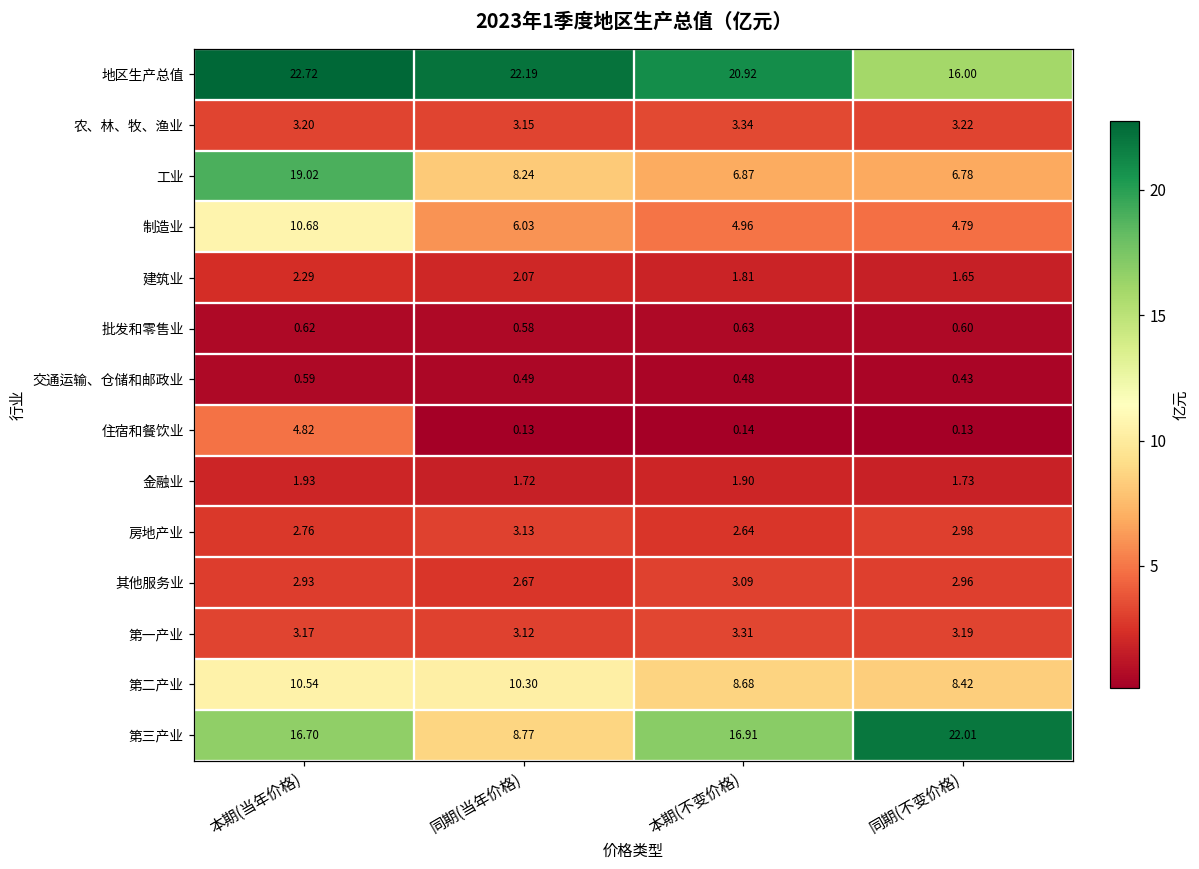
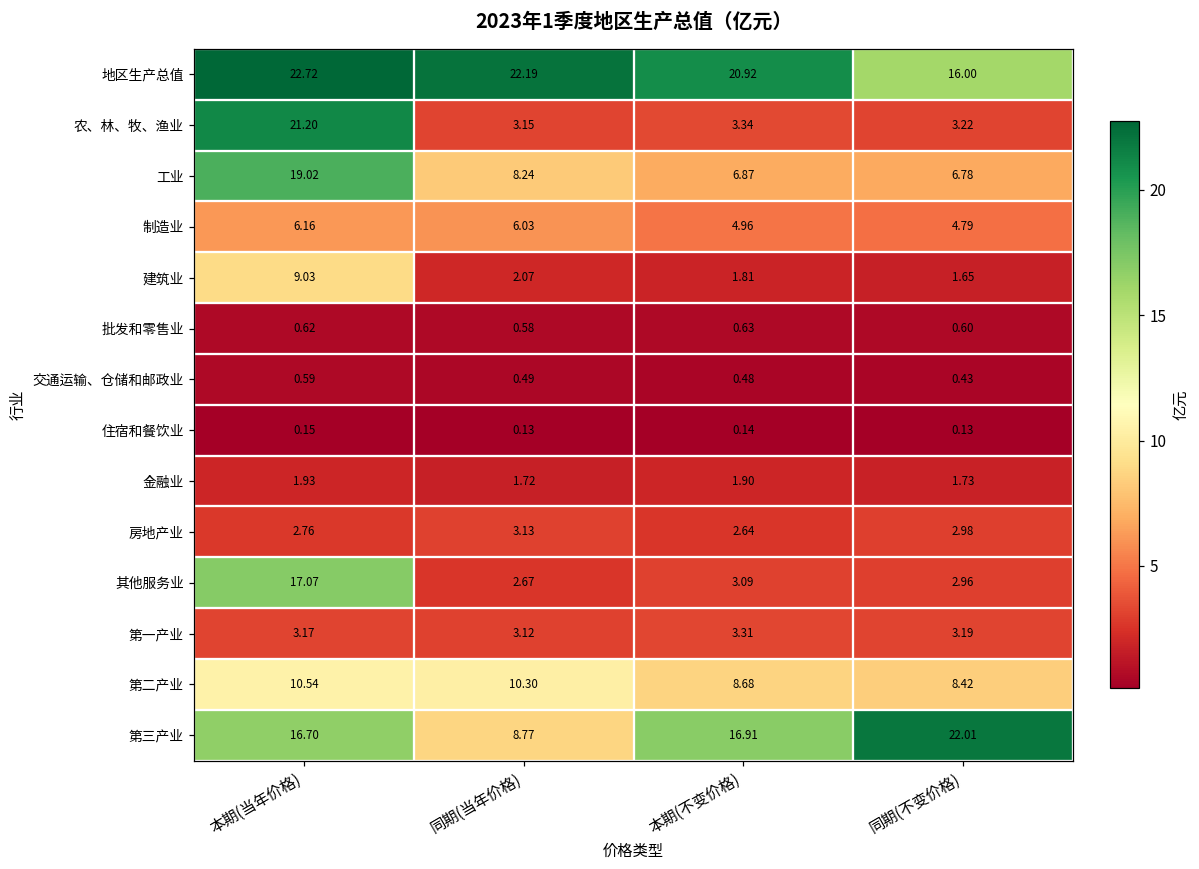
农、林、牧、渔业, 本期(当年价格): 3.20 -> 21.20
制造业, 本期(当年价格): 10.68 -> 6.16
建筑业, 本期(当年价格): 2.29 -> 9.03
住宿和餐饮业, 本期(当年价格): 4.82 -> 0.15
其他服务业, 本期(当年价格): 2.93 -> 17.07
